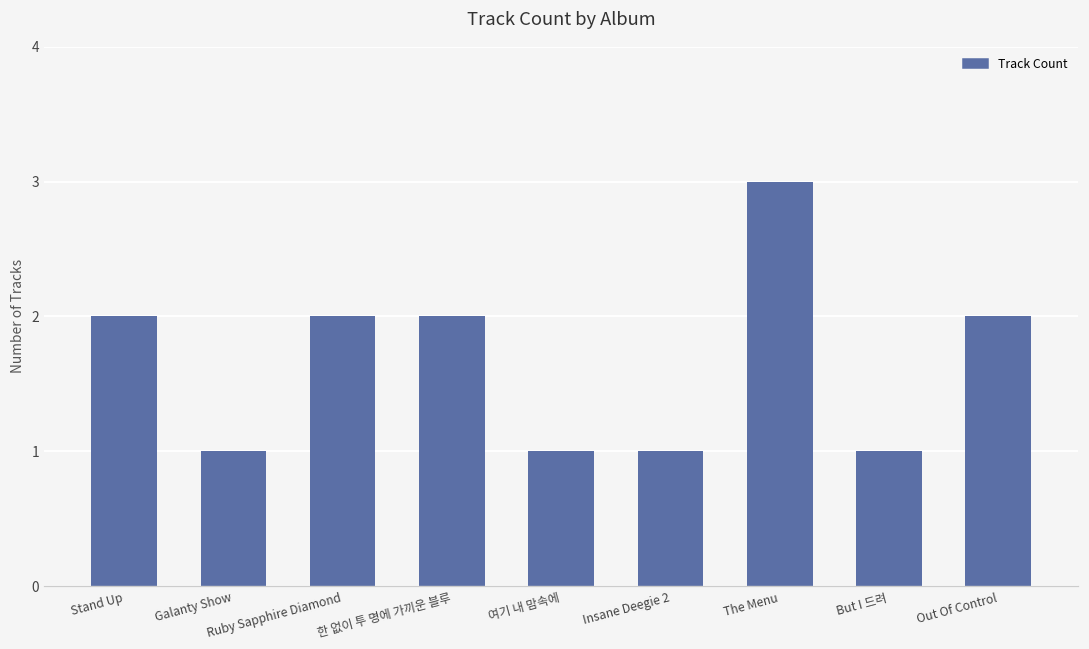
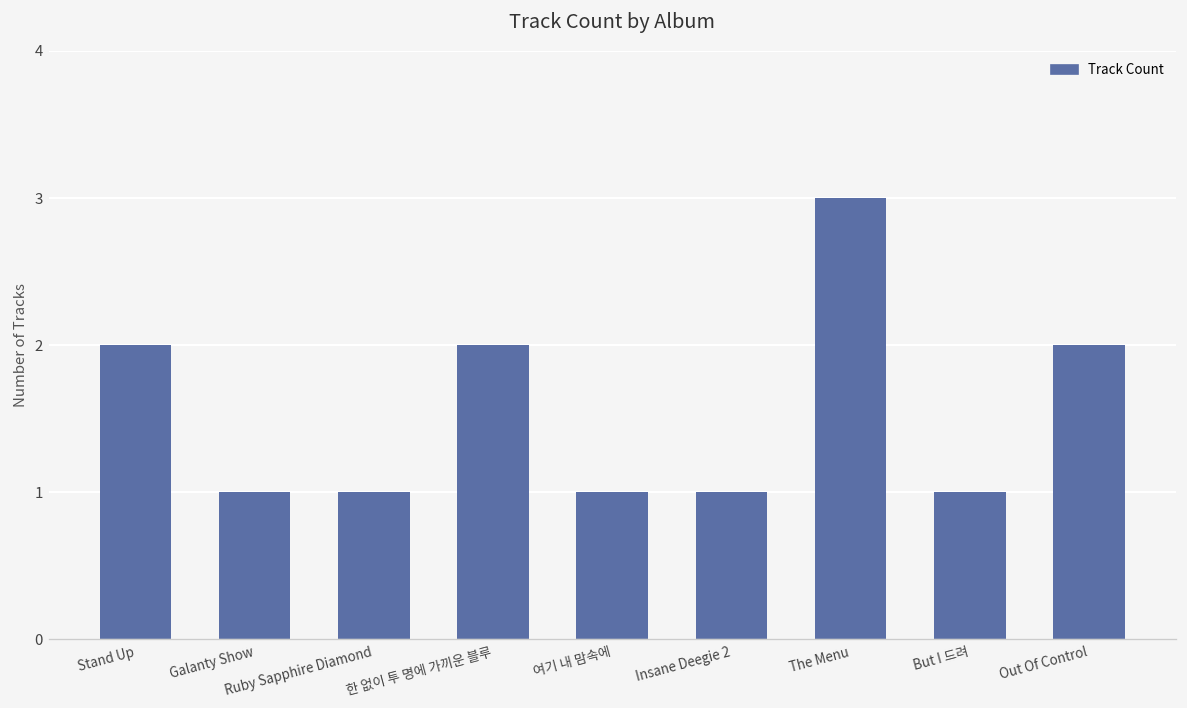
Ruby Sapphire Diamond: 2 -> 1
